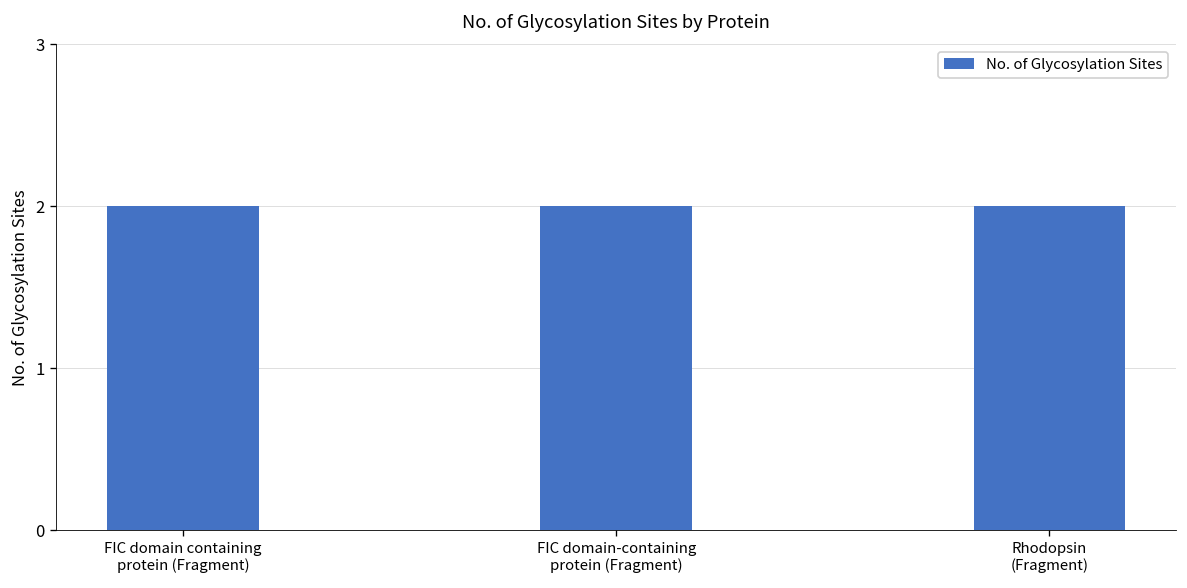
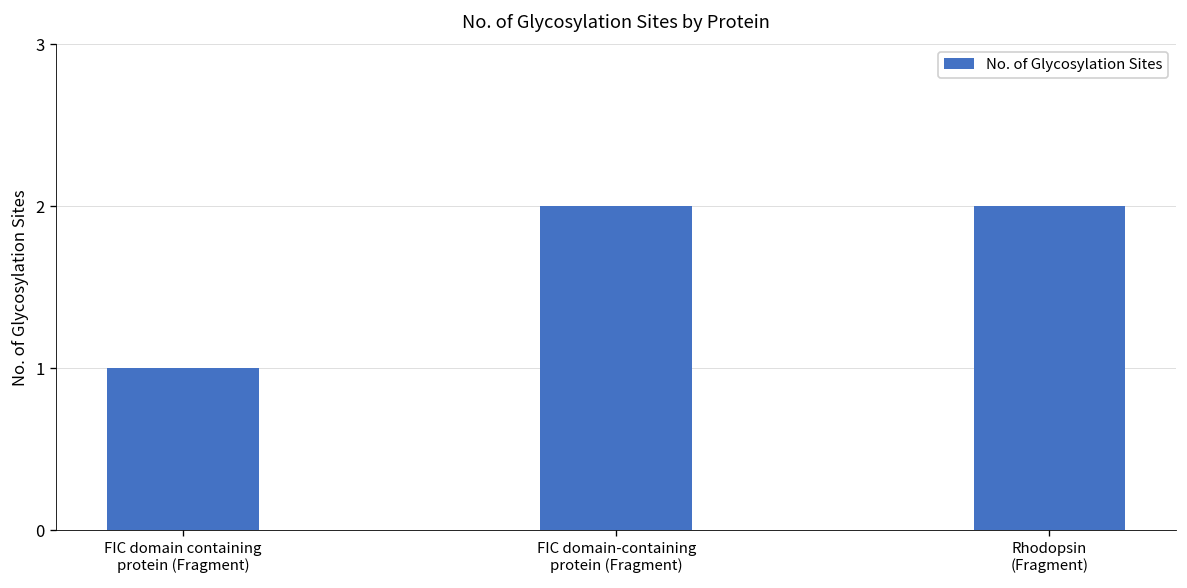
FIC domain containing protein (Fragment): 2 -> 1
